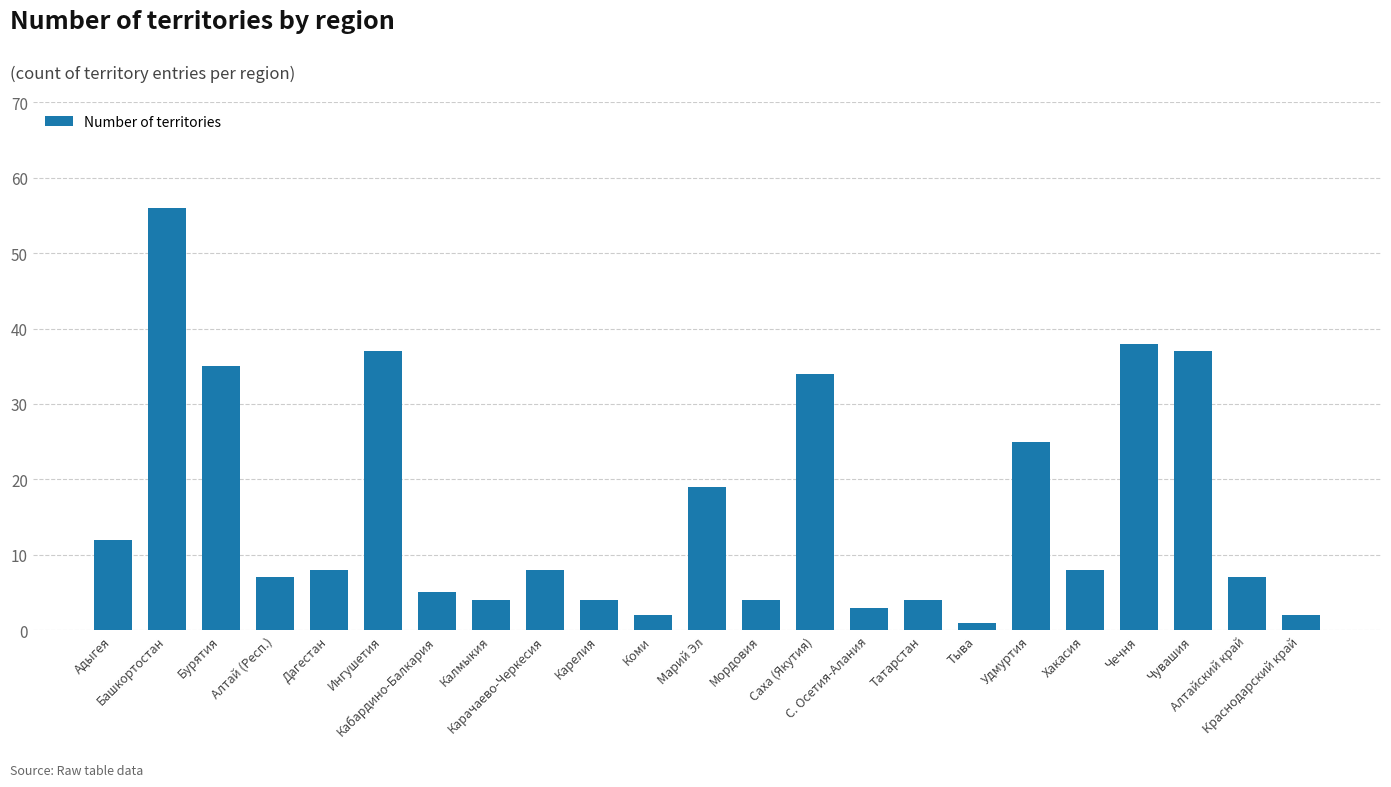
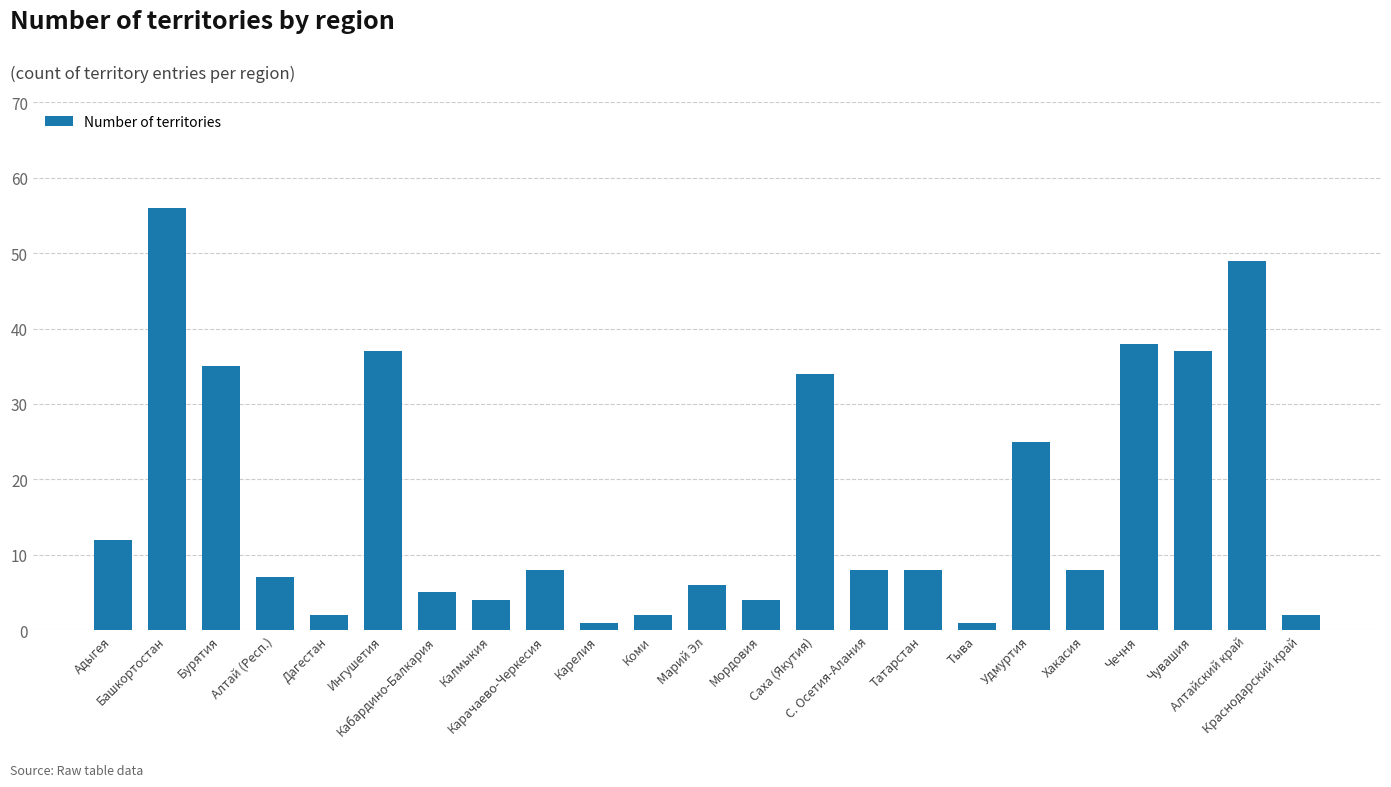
Дагестан: 8 -> 2
Карелия: 4 -> 1
Марий Эл: 19 -> 6
С. Осетия-Алания: 3 -> 8
Татарстан: 4 -> 8
Алтайский край: 7 -> 49
